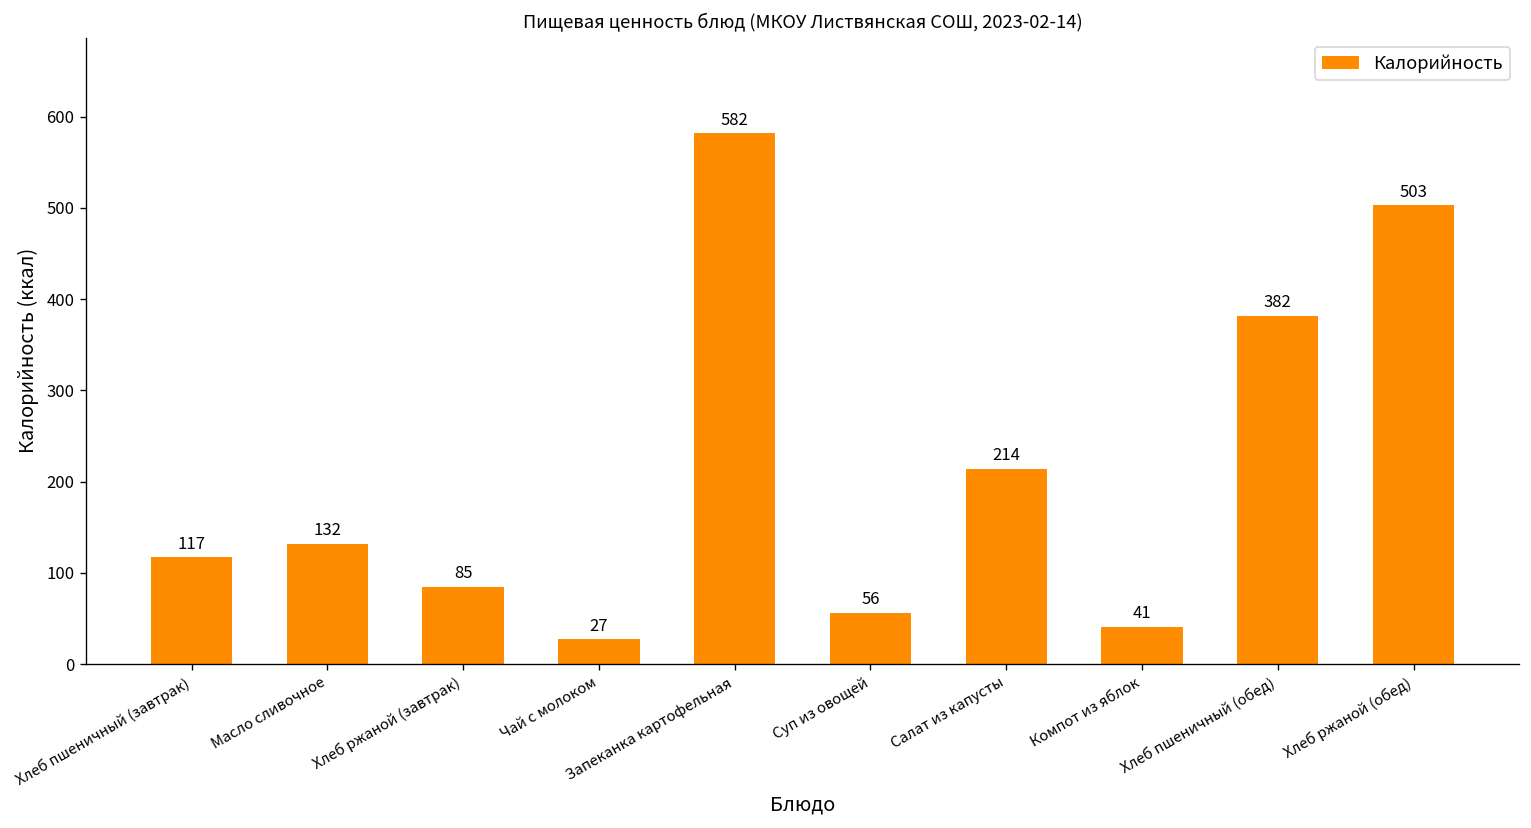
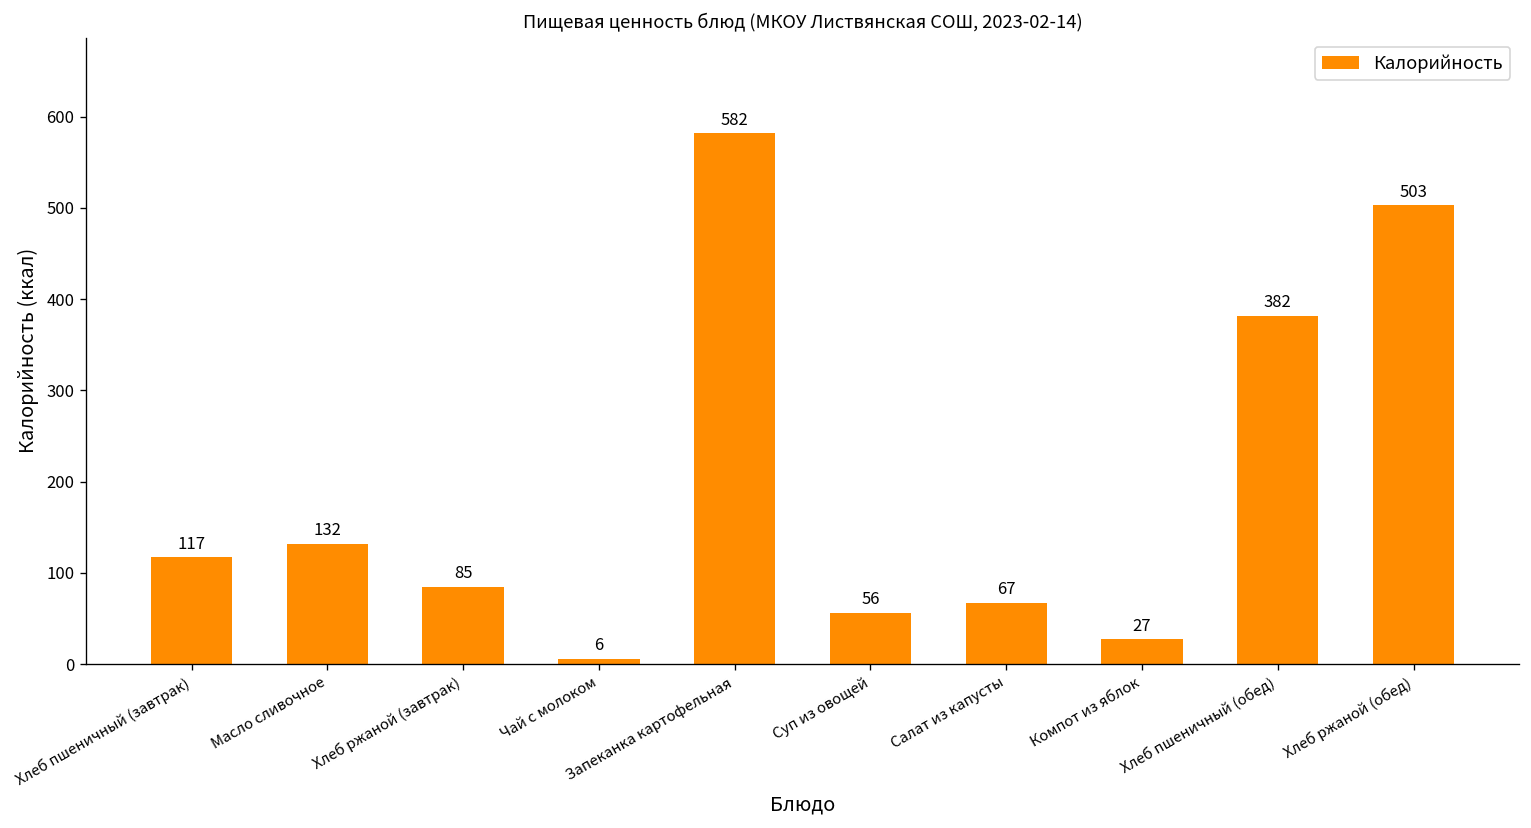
Чай с молоком: 27 -> 6
Салат из капусты: 214 -> 67
Компот из яблок: 41 -> 27
